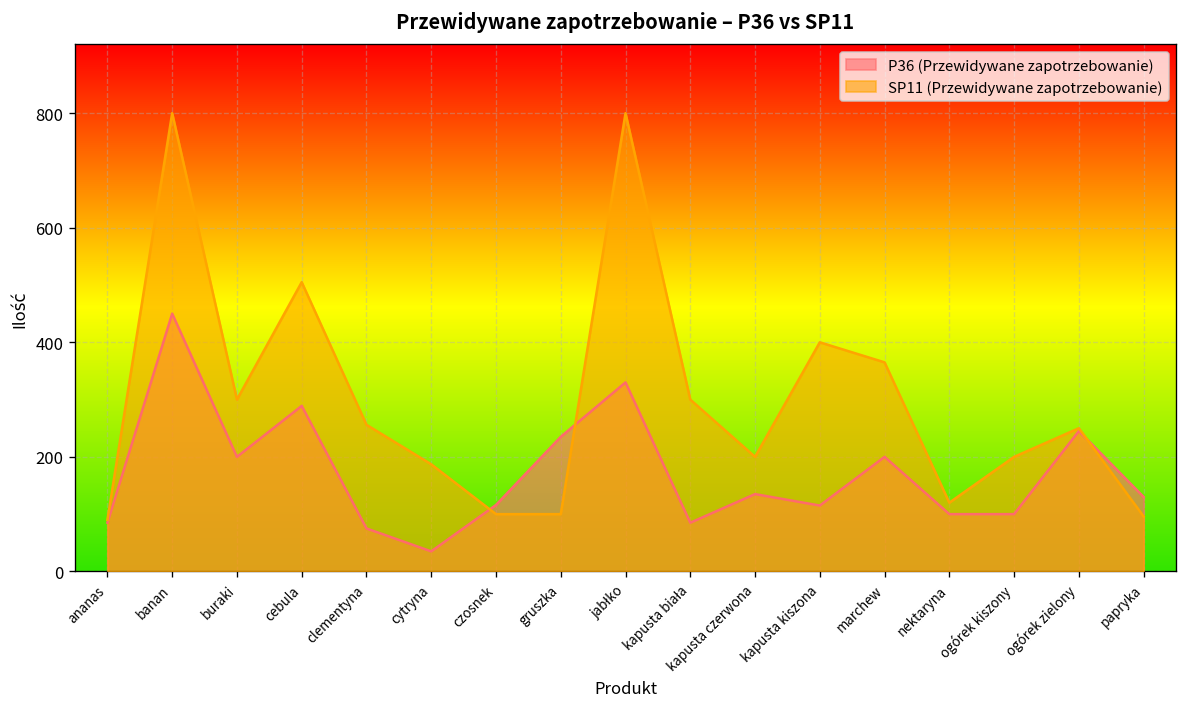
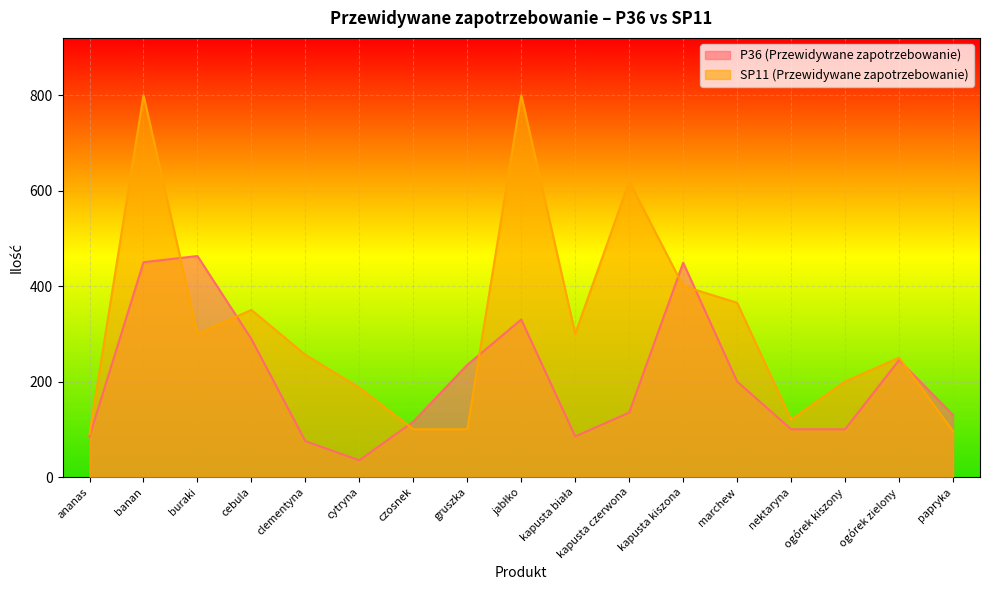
P36 (Przewidywane zapotrzebowanie), buraki: 200 -> 460
SP11 (Przewidywane zapotrzebowanie), cebula: 510 -> 350
SP11 (Przewidywane zapotrzebowanie), kapusta czerwona: 200 -> 620
P36 (Przewidywane zapotrzebowanie), kapusta kiszona: 120 -> 450
